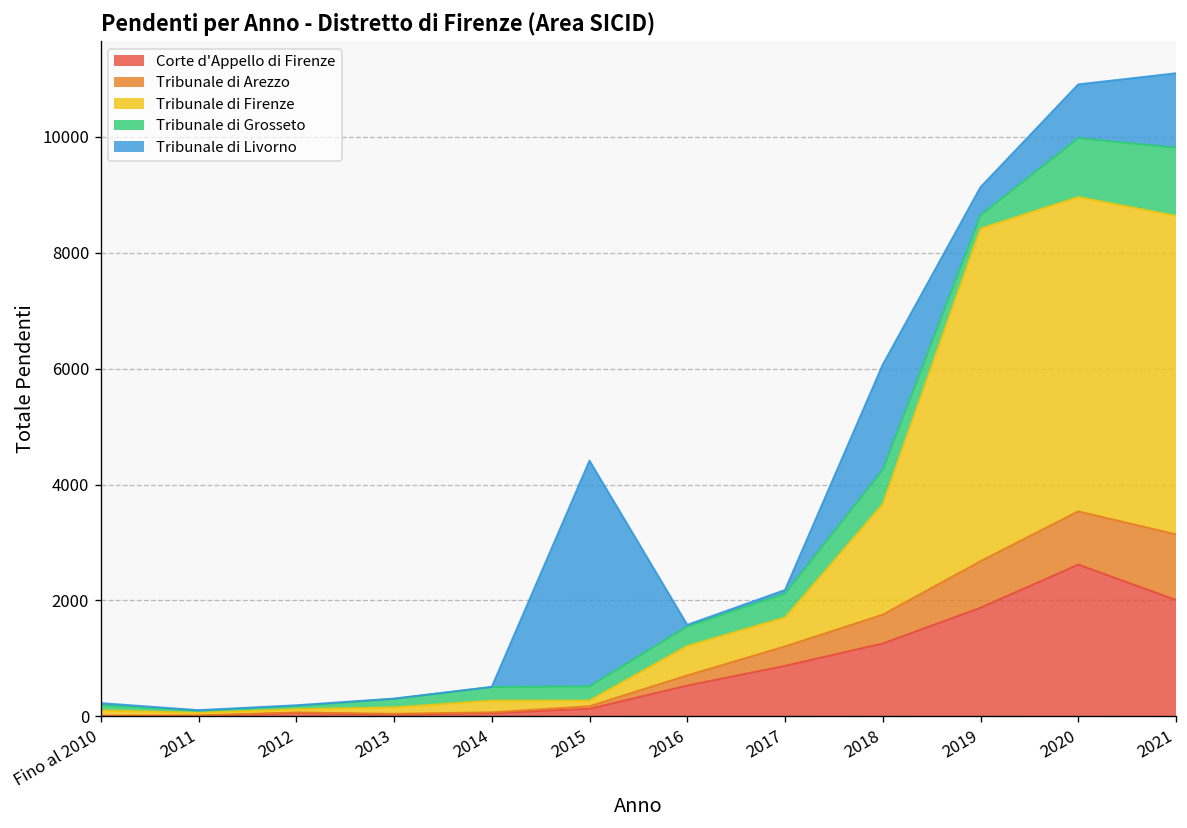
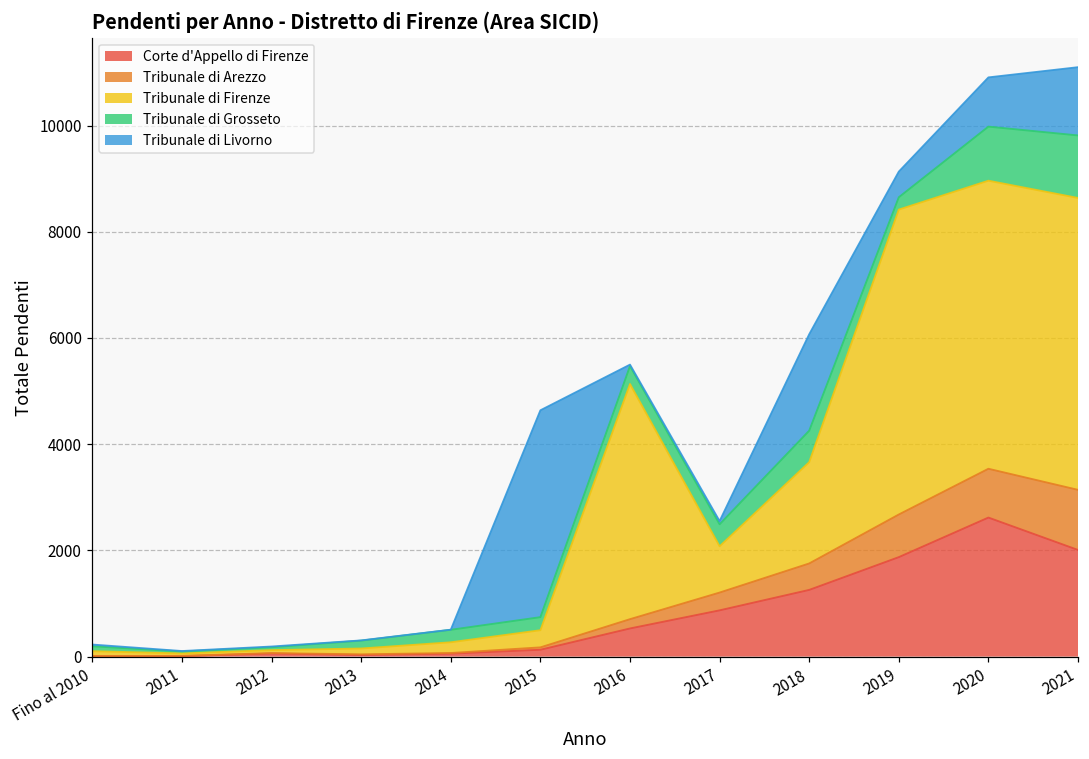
Tribunale di Firenze, 2015: 100 -> 300
Tribunale di Firenze, 2016: 500 -> 4400
Tribunale di Firenze, 2017: 500 -> 900
